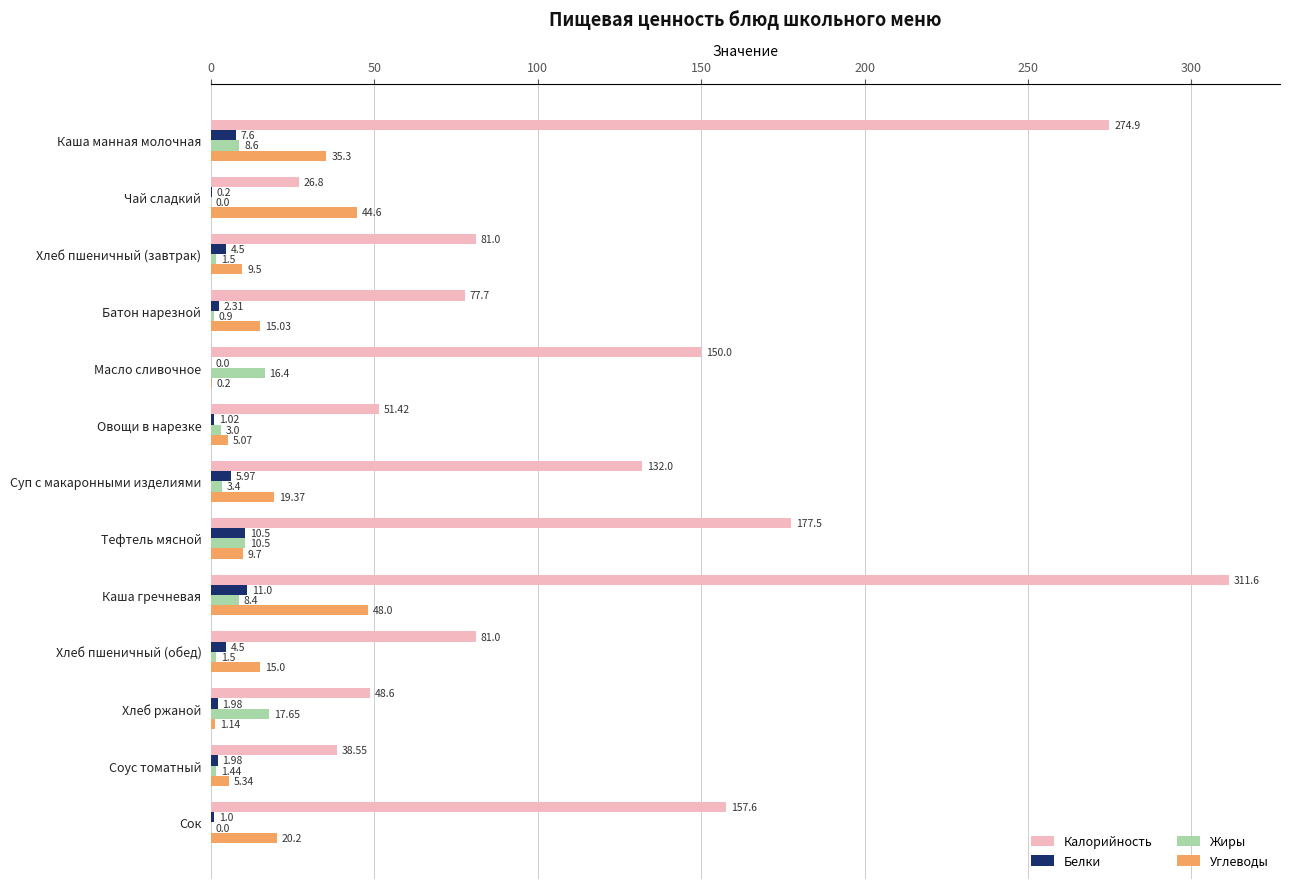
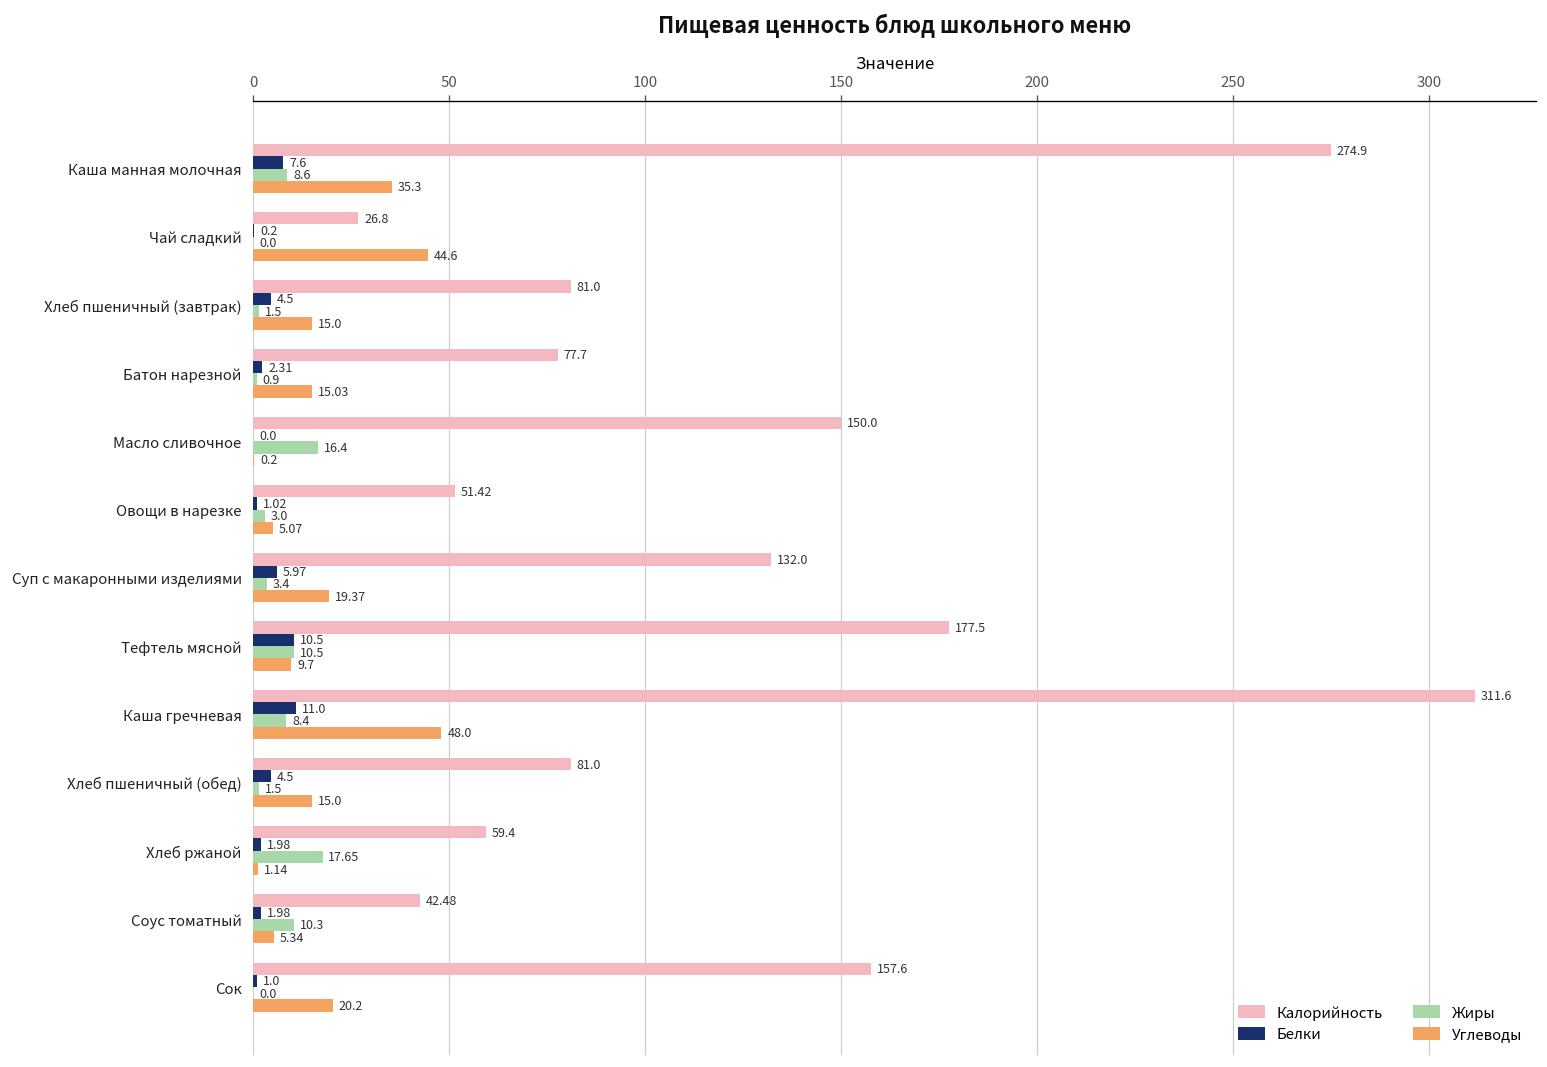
Углеводы, Хлеб пшеничный (завтрак): 9.5 -> 15.0
Калорийность, Хлеб ржаной: 48.6 -> 59.4
Калорийность, Соус томатный: 38.55 -> 42.48
Жиры, Соус томатный: 1.44 -> 10.3
